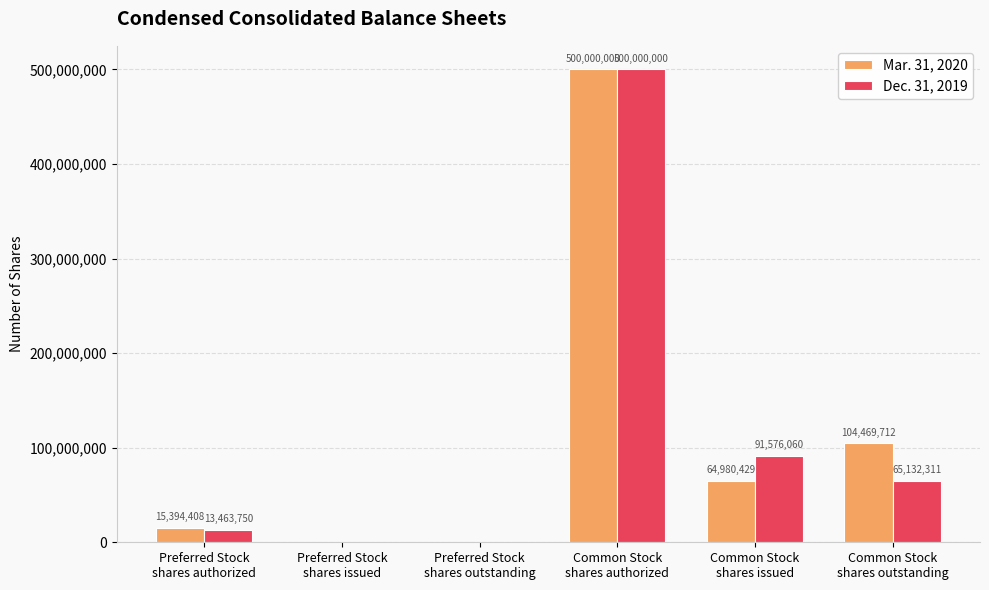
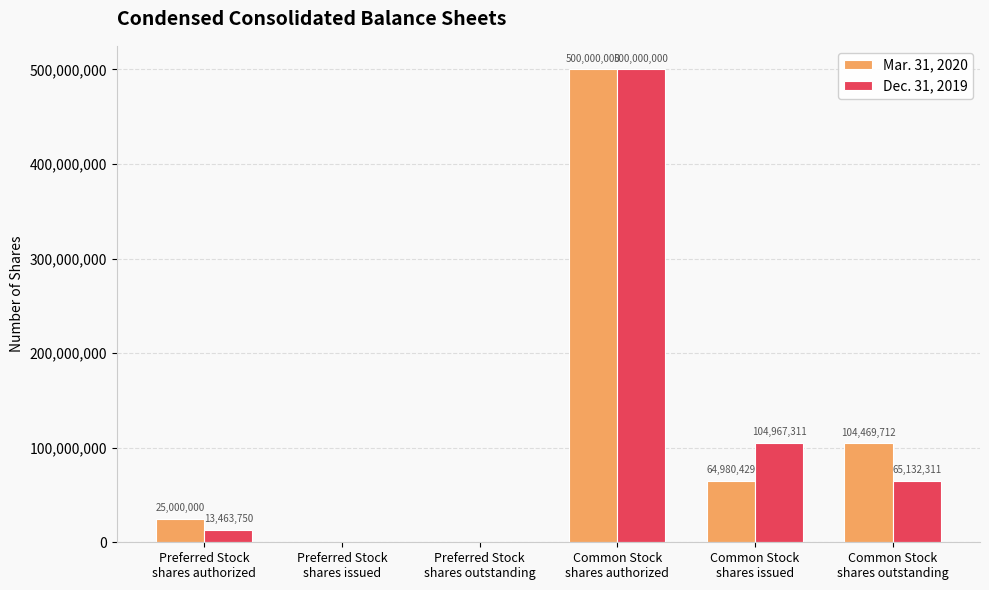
Mar. 31, 2020, Preferred Stock shares authorized: 15,394,408 -> 25,000,000
Dec. 31, 2019, Common Stock shares issued: 91,576,060 -> 104,967,311
